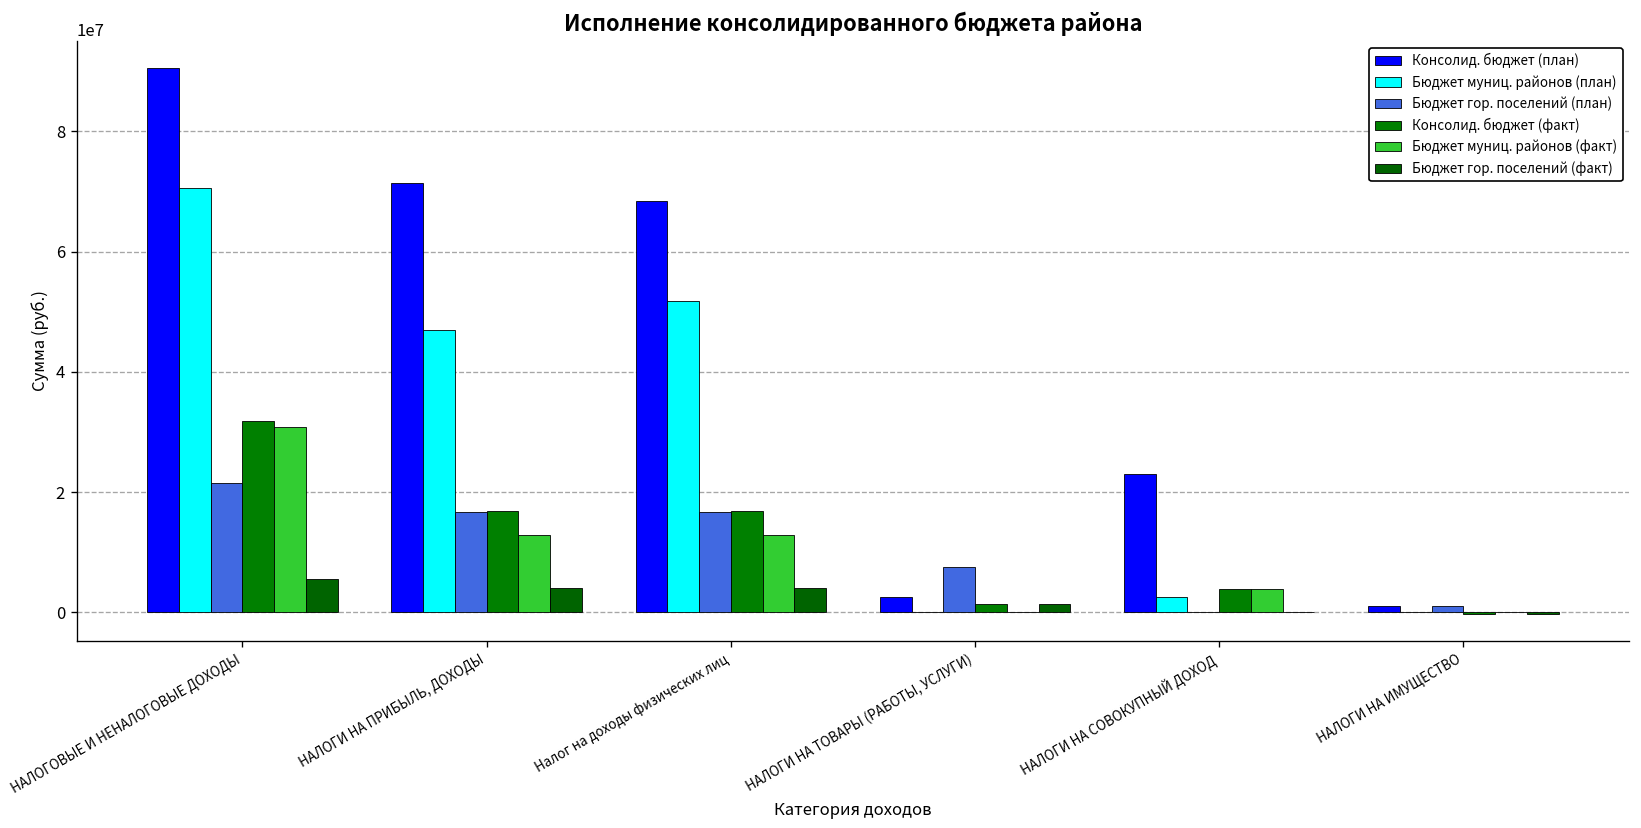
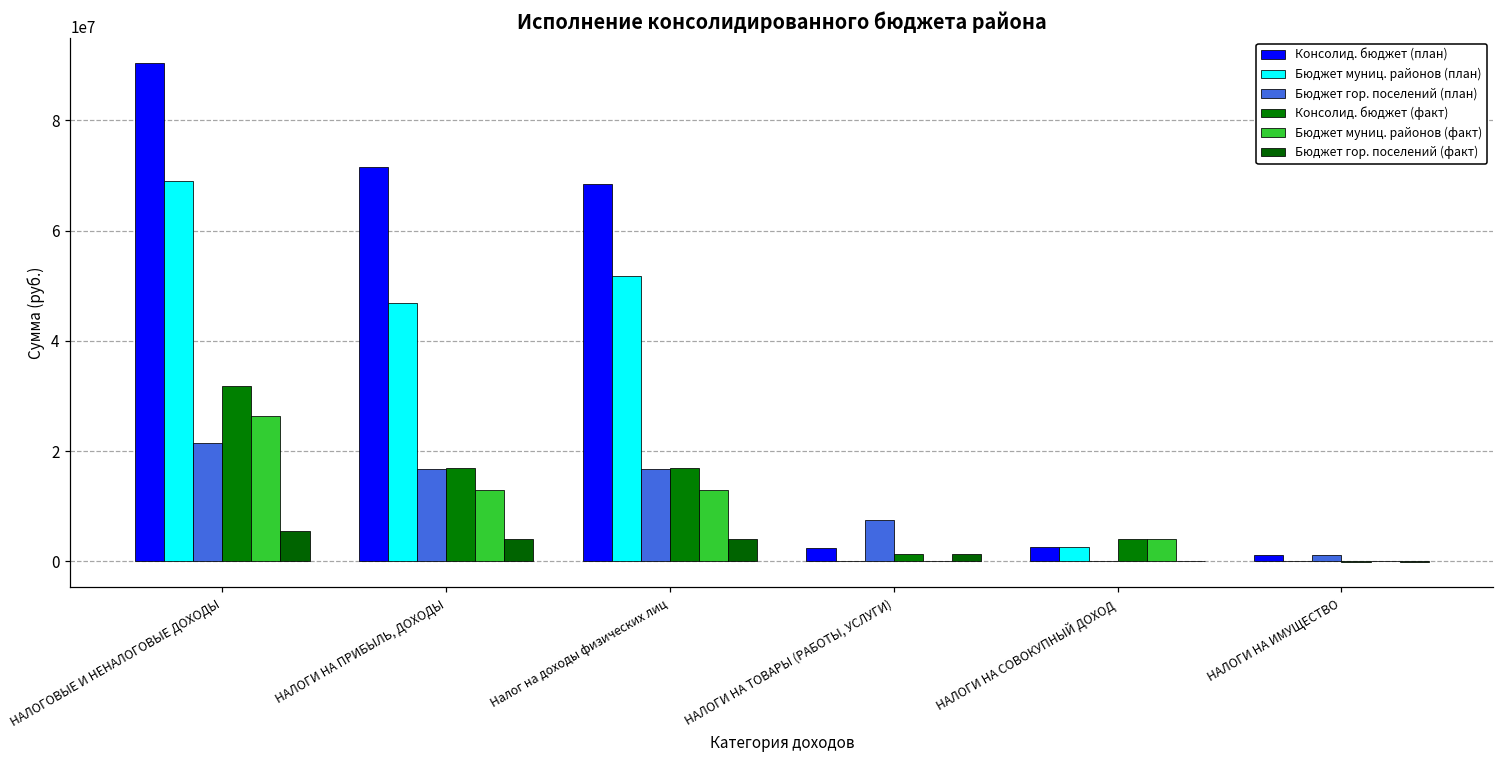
Бюджет муниц. районов (план), НАЛОГОВЫЕ И НЕНАЛОГОВЫЕ ДОХОДЫ: 71000000 -> 69000000
Бюджет муниц. районов (факт), НАЛОГОВЫЕ И НЕНАЛОГОВЫЕ ДОХОДЫ: 31000000 -> 26000000
Консолид. бюджет (план), НАЛОГИ НА СОВОКУПНЫЙ ДОХОД: 23000000 -> 3000000
